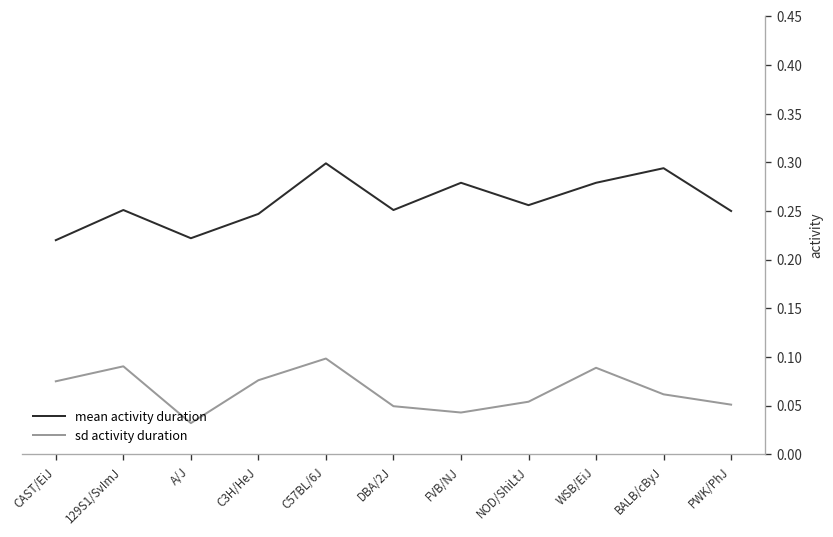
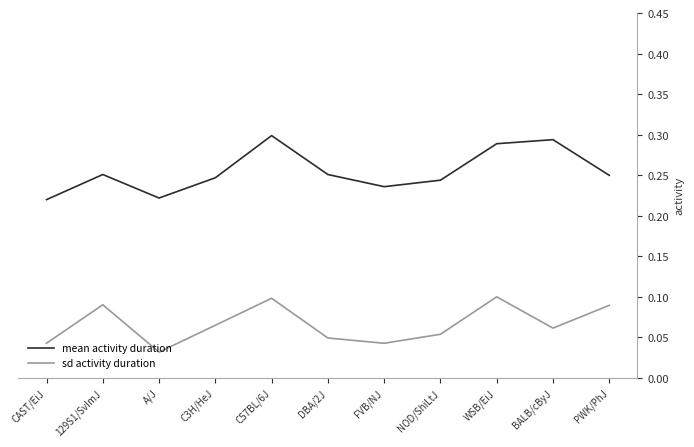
sd activity duration, CAST/EiJ: 0.07 -> 0.04
sd activity duration, C3H/HeJ: 0.08 -> 0.07
mean activity duration, FVB/NJ: 0.28 -> 0.24
mean activity duration, NOD/ShiLtJ: 0.26 -> 0.24
mean activity duration, WSB/EiJ: 0.28 -> 0.29
sd activity duration, WSB/EiJ: 0.09 -> 0.10
sd activity duration, PWK/PhJ: 0.05 -> 0.09
